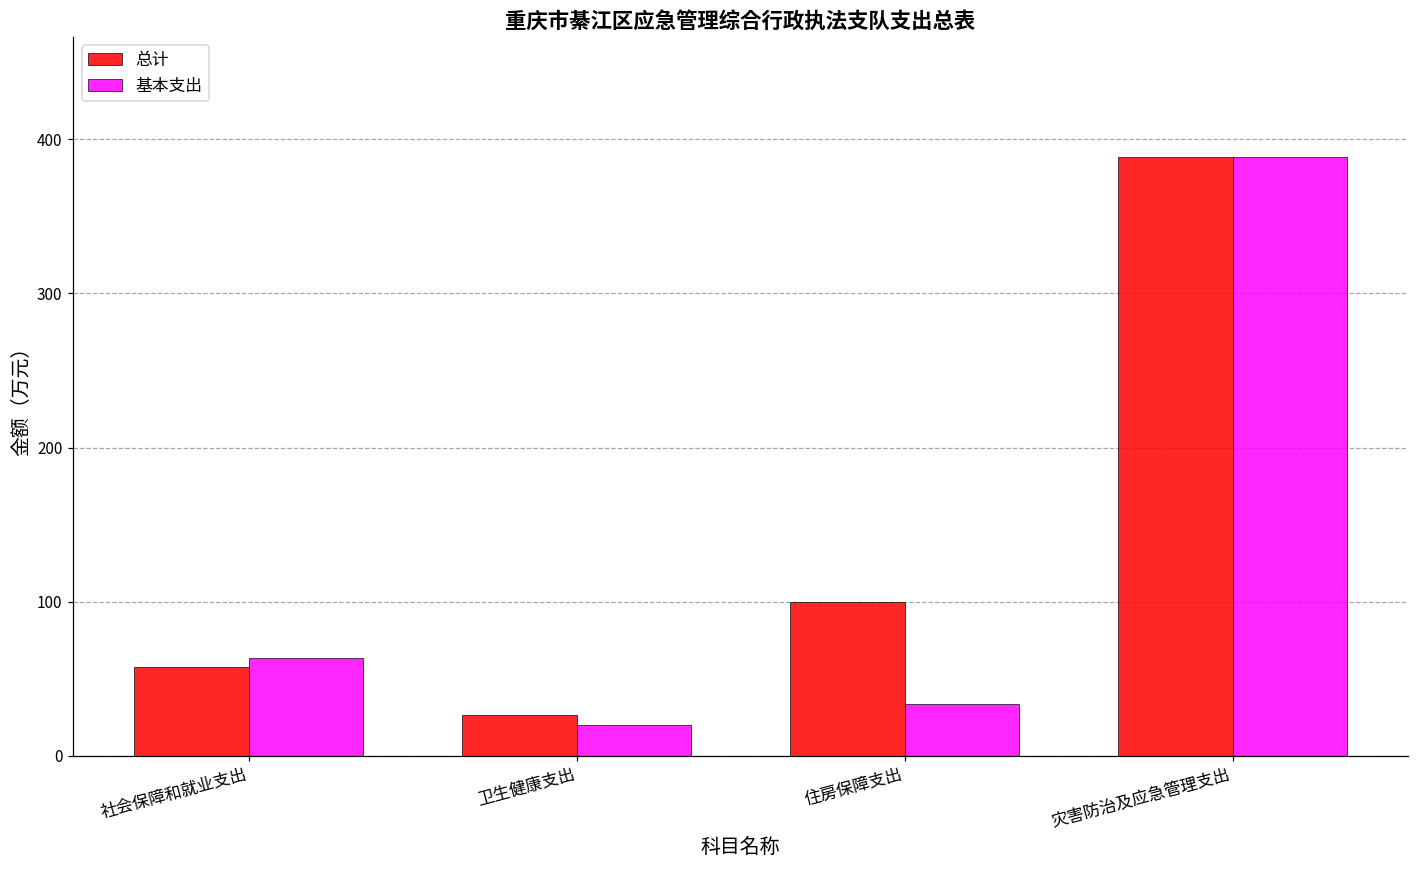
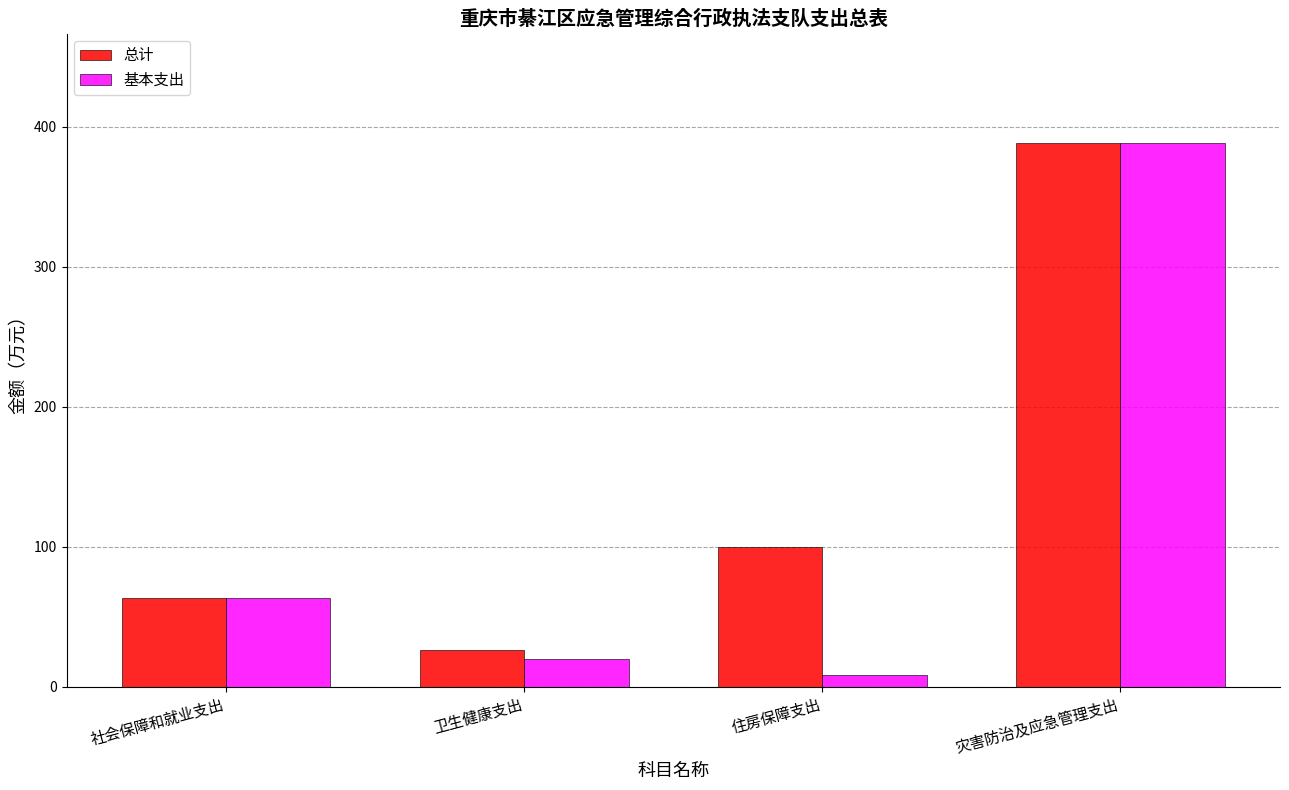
总计, 社会保障和就业支出: 57 -> 64
基本支出, 住房保障支出: 33 -> 8
